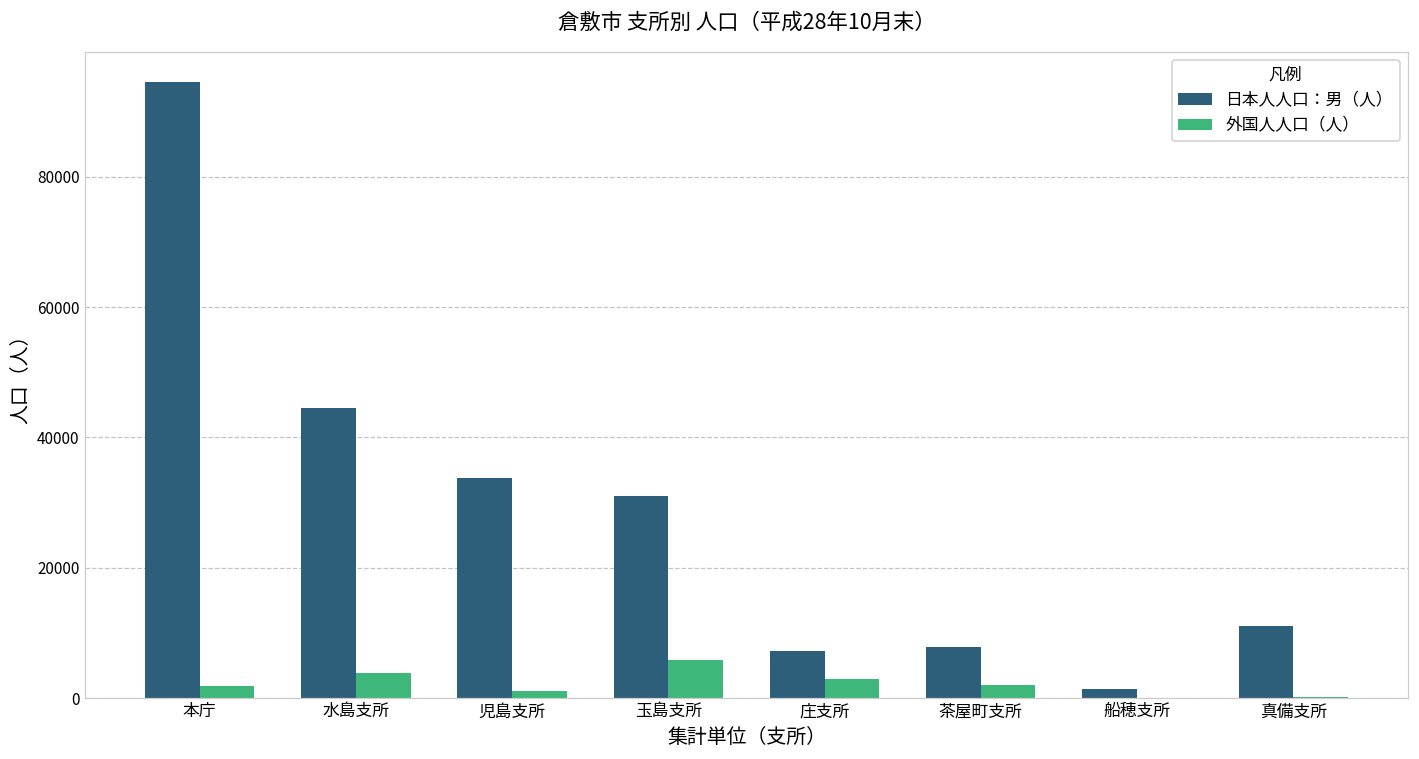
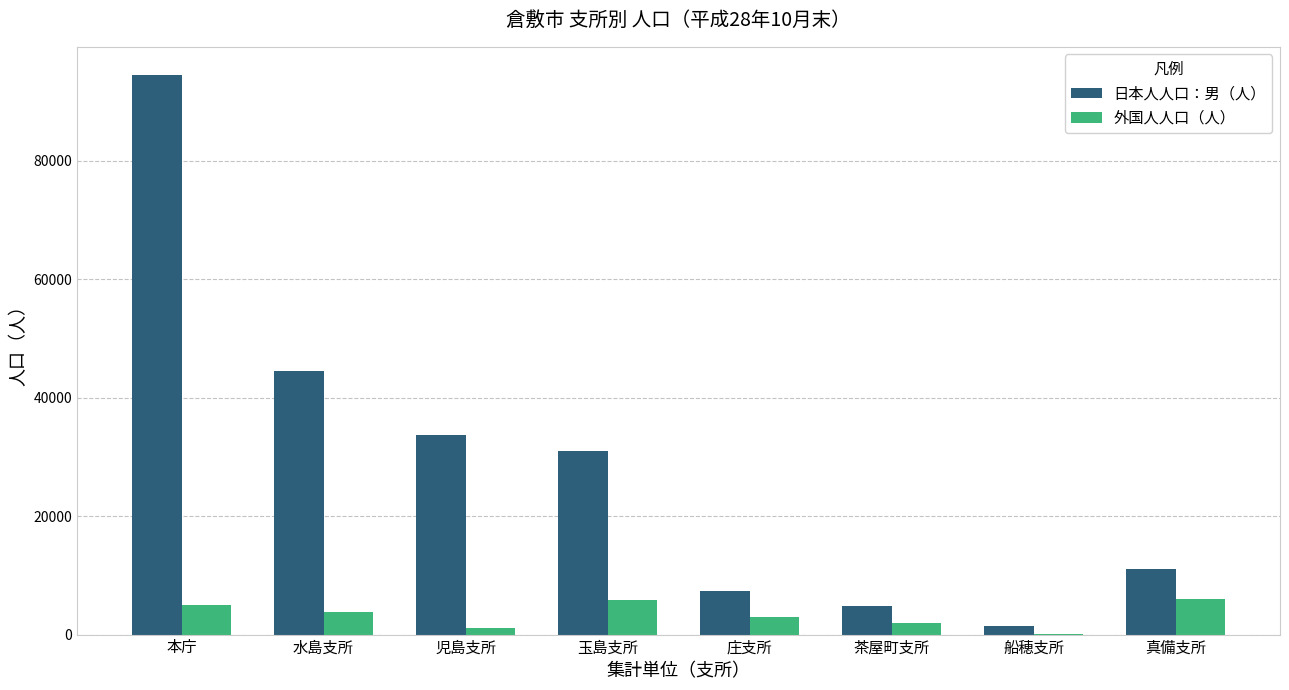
外国人人口（人）, 本庁: 2000 -> 5000
日本人人口：男（人）, 茶屋町支所: 8000 -> 5000
外国人人口（人）, 真備支所: 0 -> 6000
